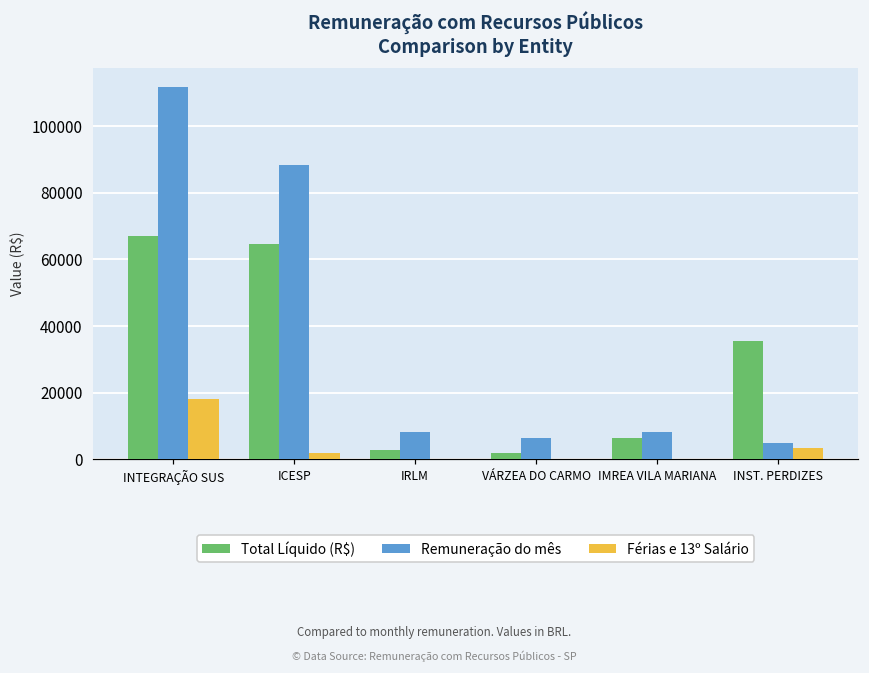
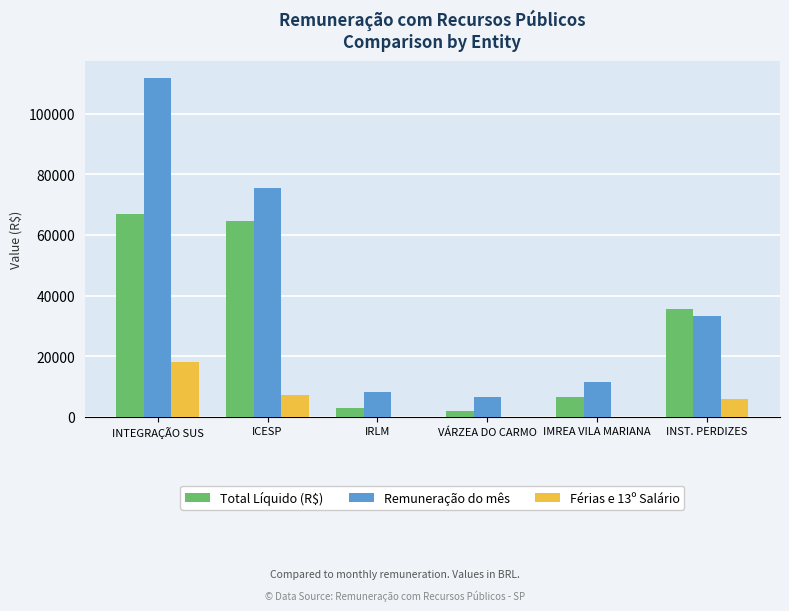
Remuneração do mês, ICESP: 88000 -> 75000
Férias e 13º Salário, ICESP: 2000 -> 7000
Remuneração do mês, IMREA VILA MARIANA: 8000 -> 11000
Remuneração do mês, INST. PERDIZES: 5000 -> 33000
Férias e 13º Salário, INST. PERDIZES: 3000 -> 6000
